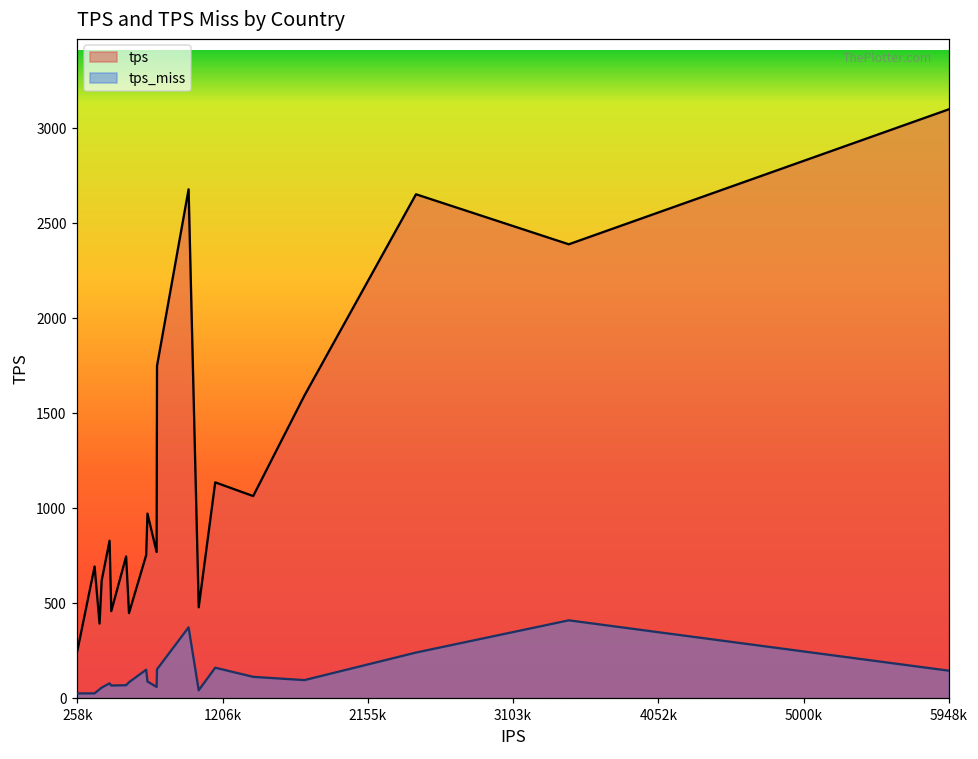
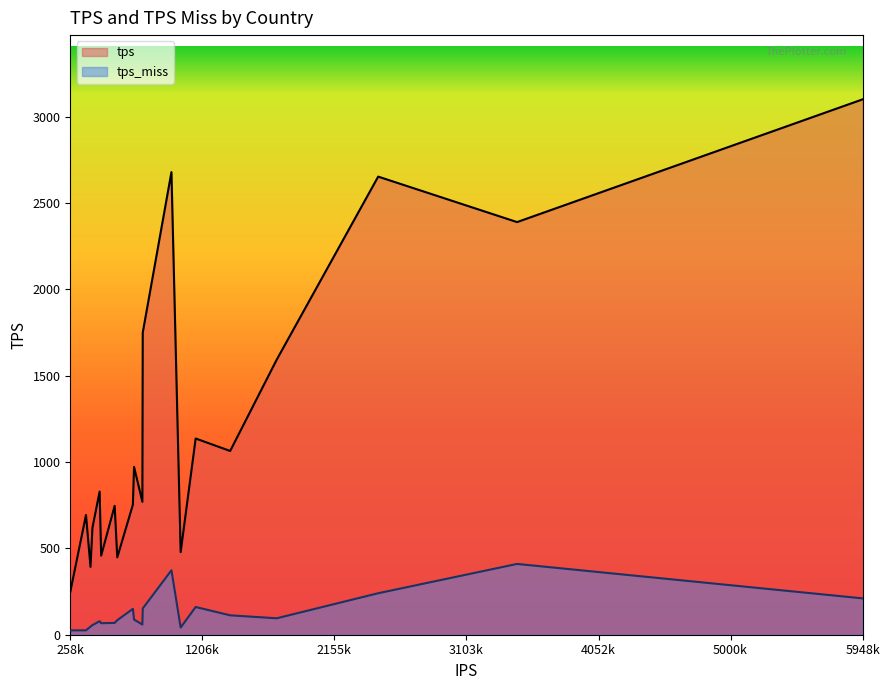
tps_miss, 5948k: 140 -> 210
